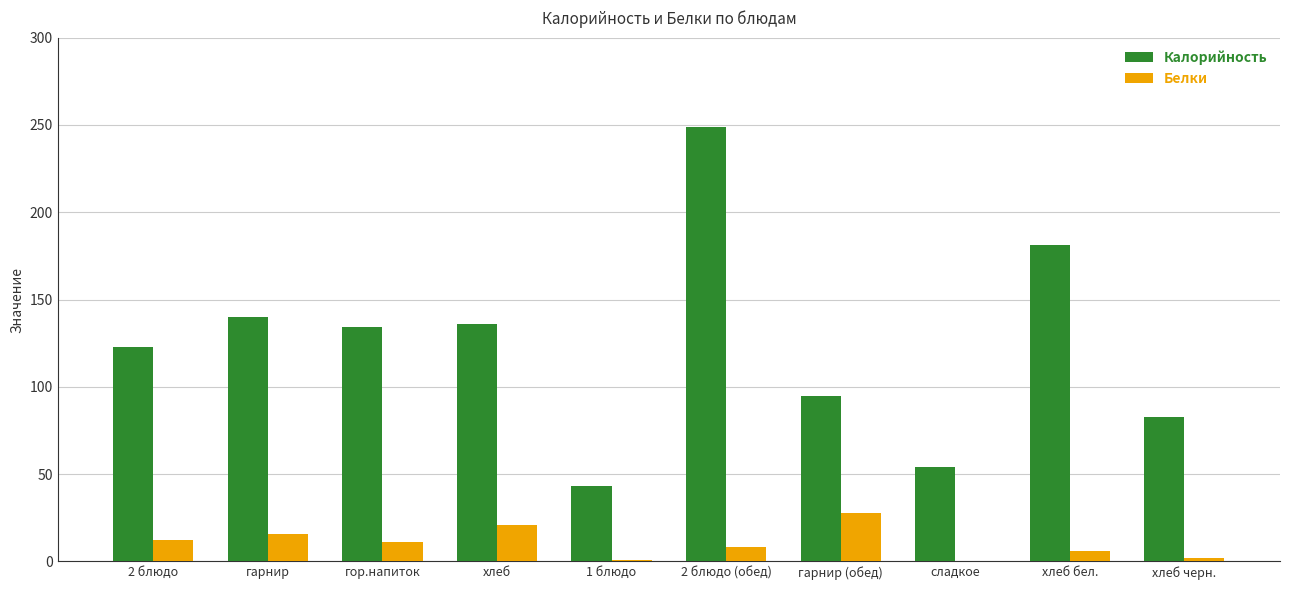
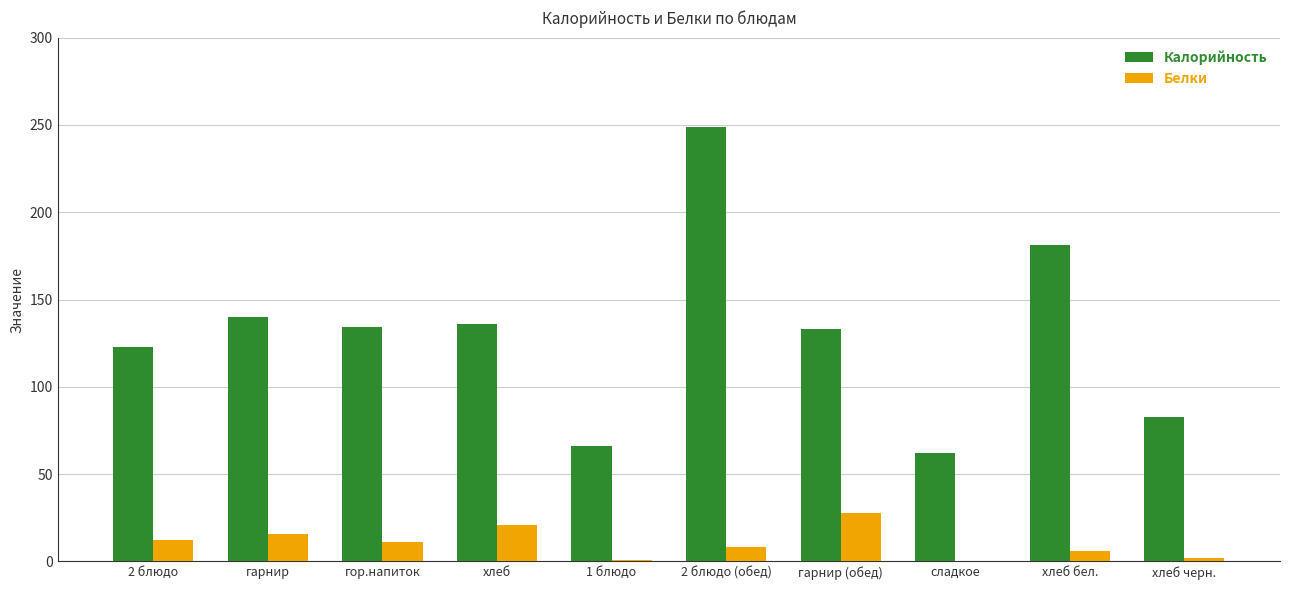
Калорийность, 1 блюдо: 43 -> 66
Калорийность, гарнир (обед): 95 -> 133
Калорийность, сладкое: 54 -> 62
